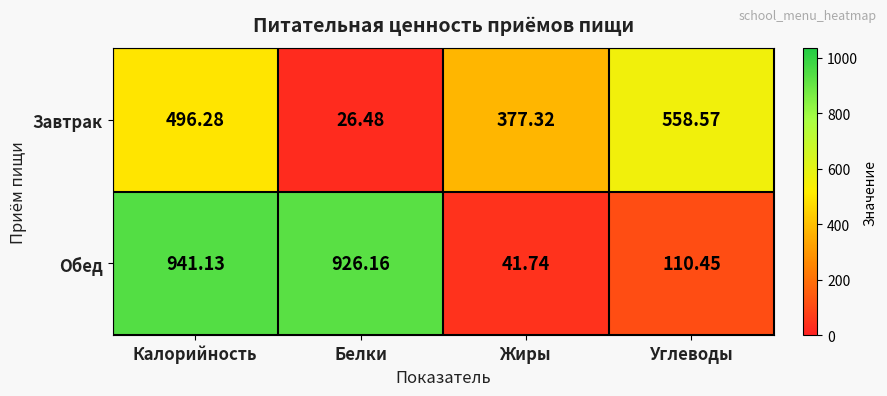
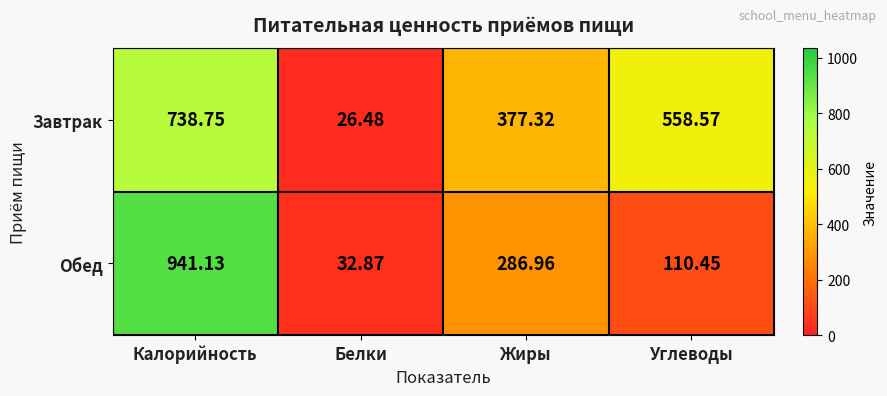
Завтрак, Калорийность: 496.28 -> 738.75
Обед, Белки: 926.16 -> 32.87
Обед, Жиры: 41.74 -> 286.96
